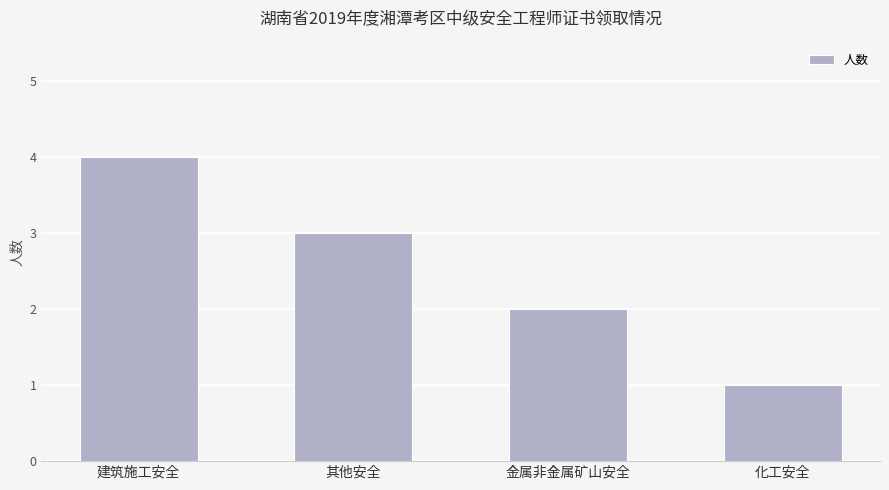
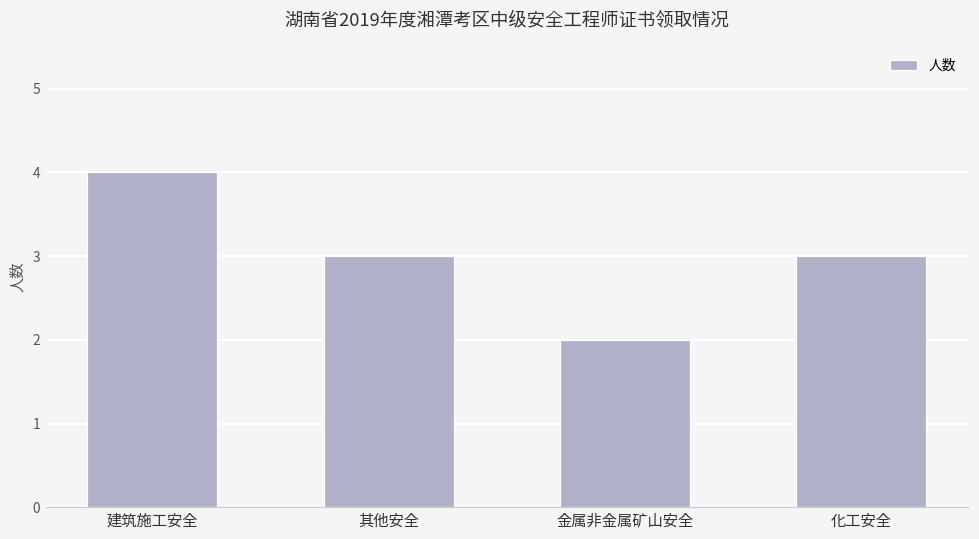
化工安全: 1 -> 3
